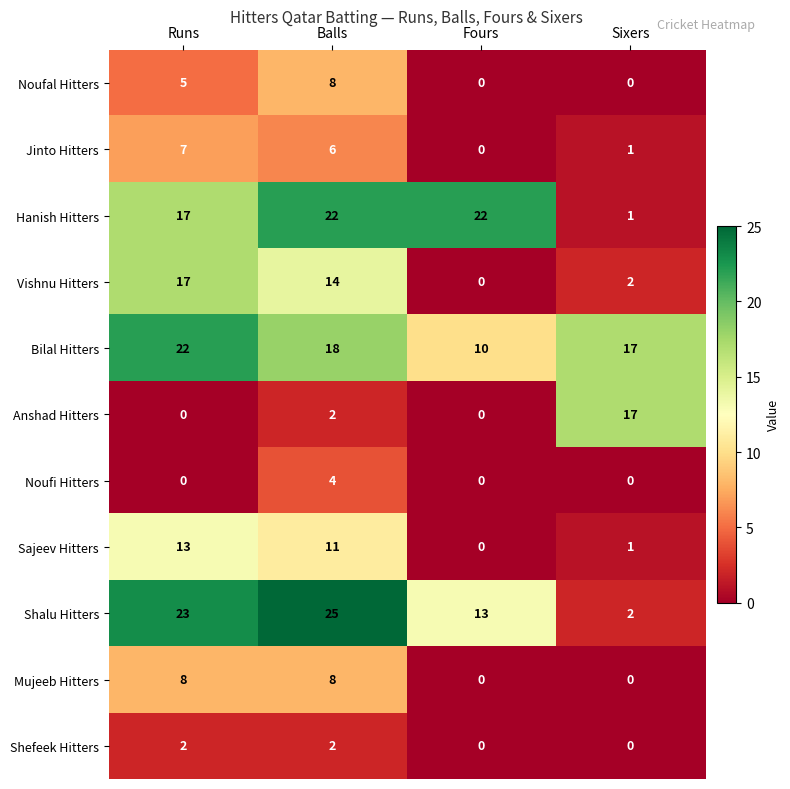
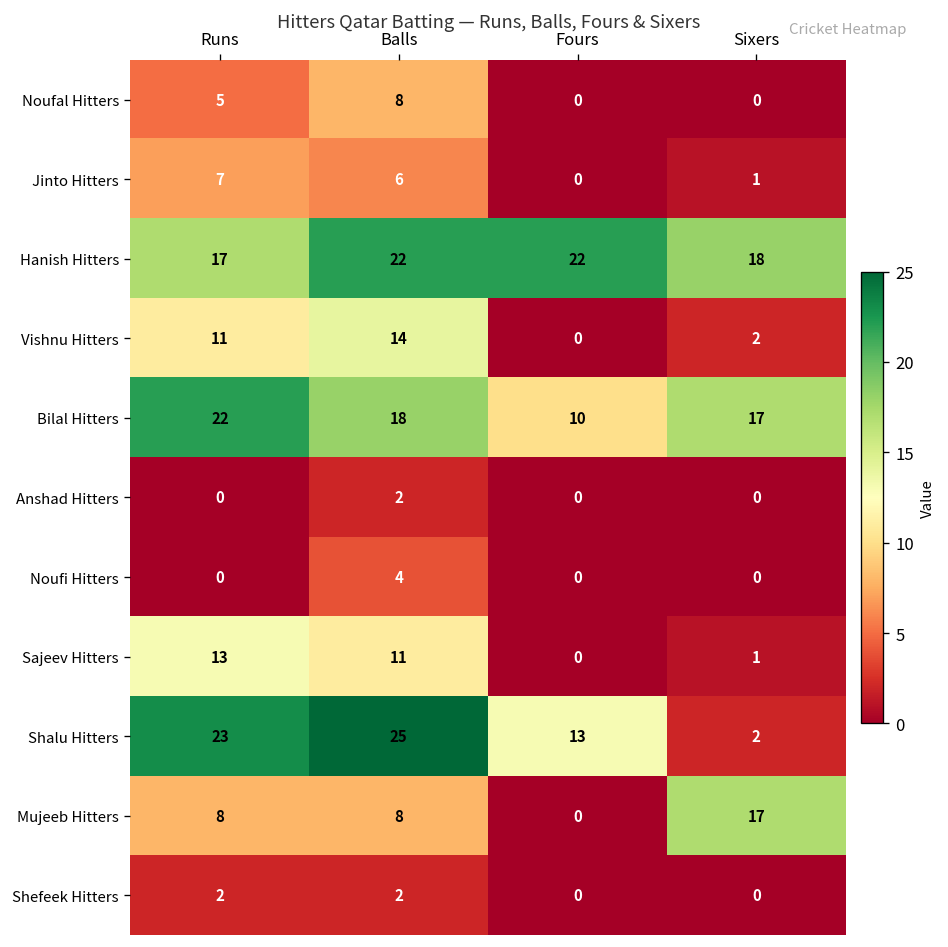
Hanish Hitters, Sixers: 1 -> 18
Vishnu Hitters, Runs: 17 -> 11
Anshad Hitters, Sixers: 17 -> 0
Mujeeb Hitters, Sixers: 0 -> 17
